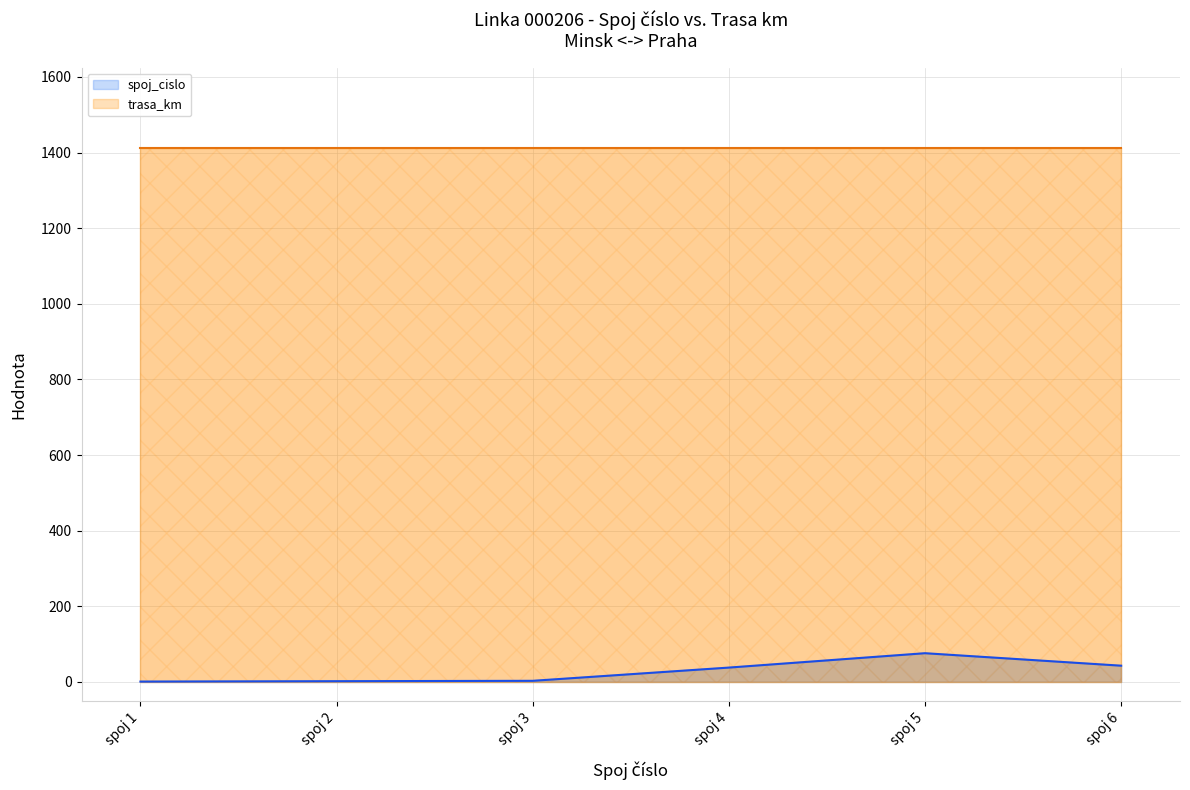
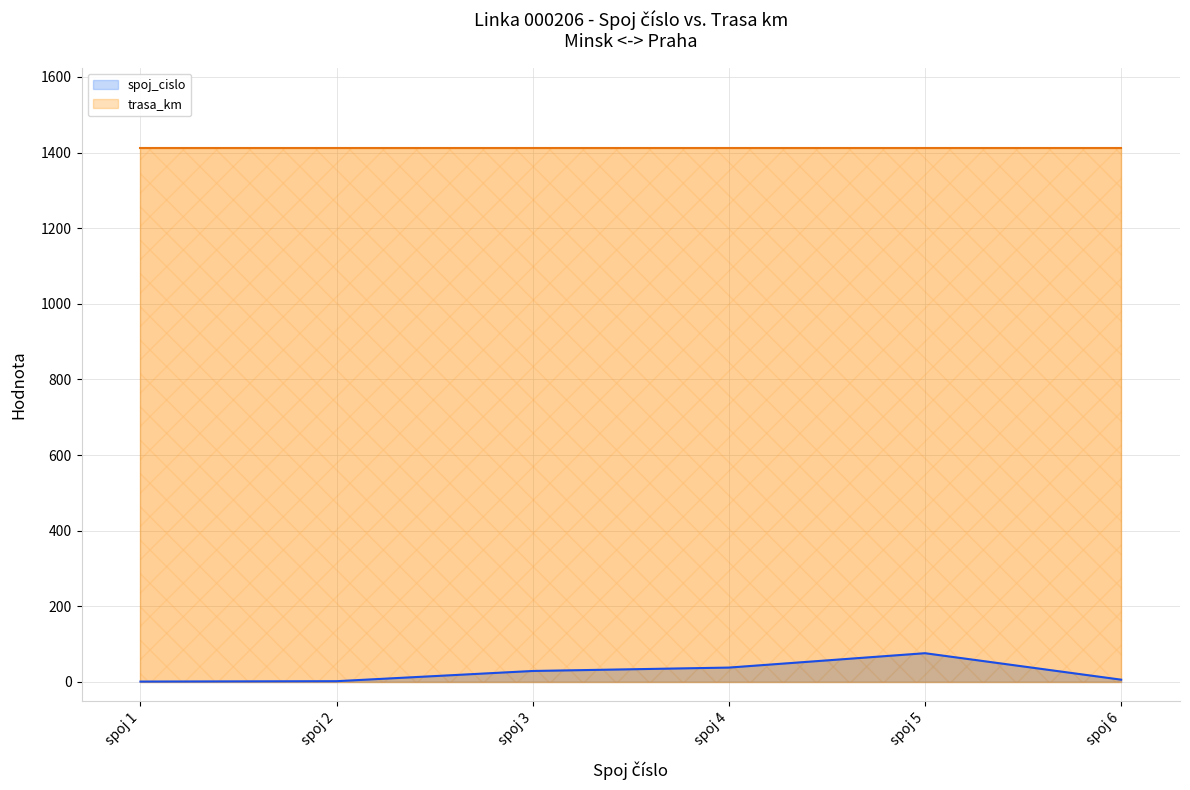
spoj_cislo, spoj 3: 0 -> 30
spoj_cislo, spoj 6: 40 -> 10
